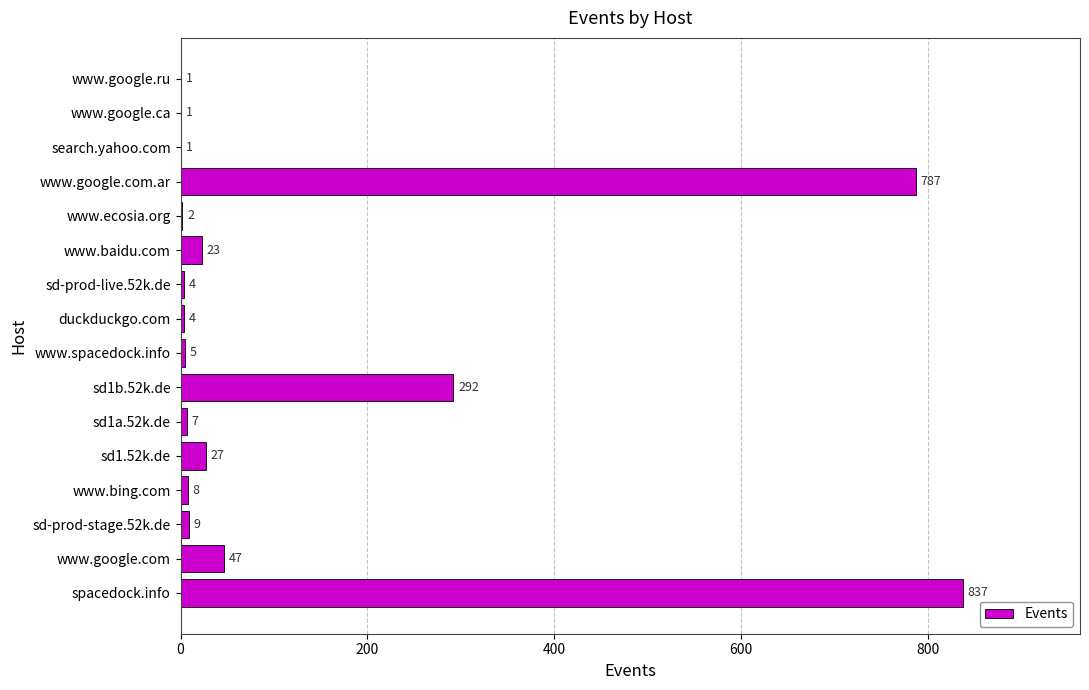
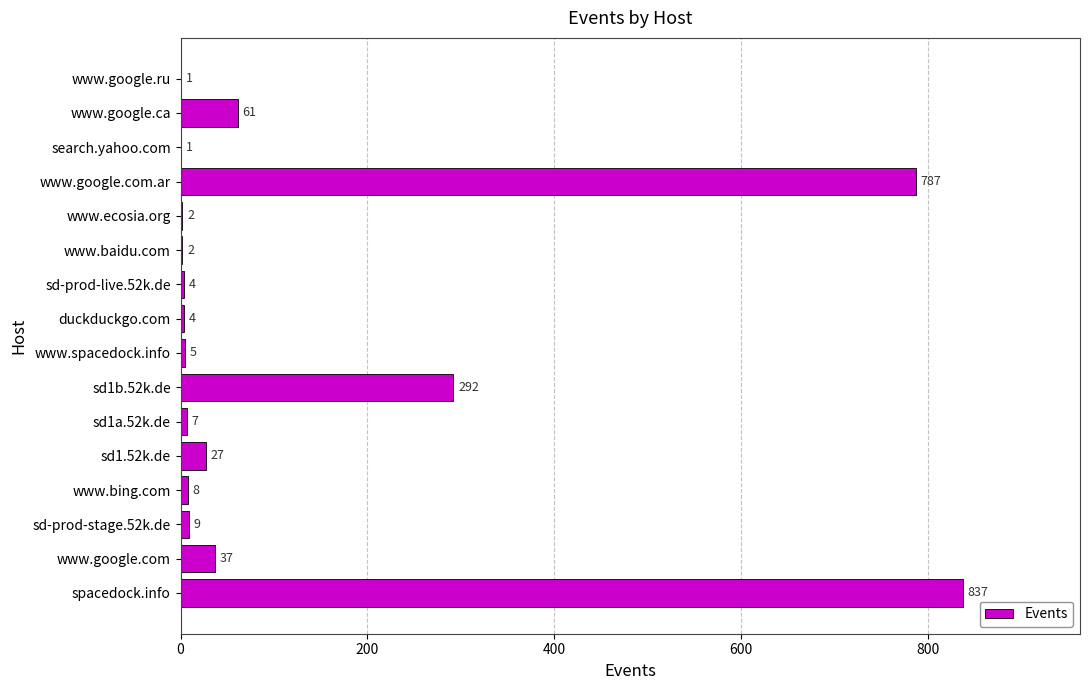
www.google.ca: 1 -> 61
www.baidu.com: 23 -> 2
www.google.com: 47 -> 37
